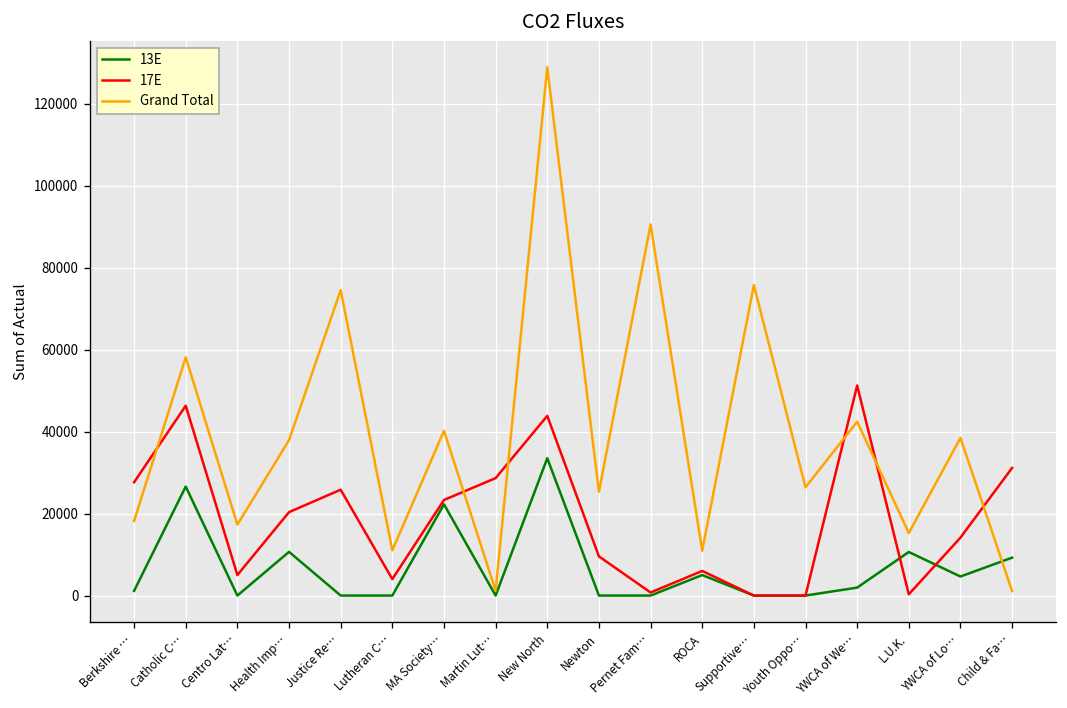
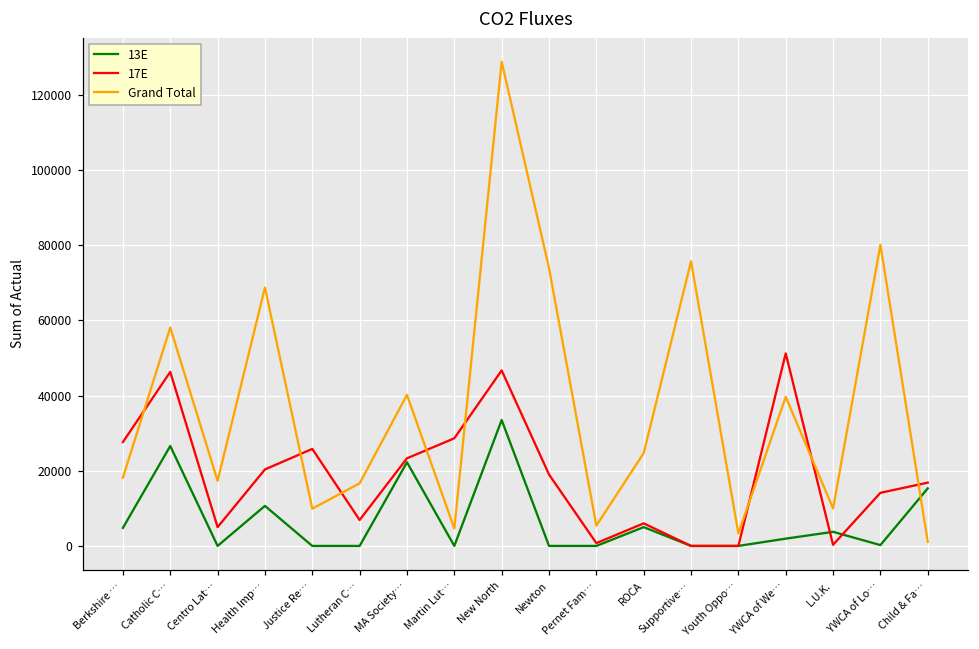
13E, Berkshire …: 1000 -> 5000
Grand Total, Health Imp…: 38000 -> 69000
Grand Total, Justice Re…: 74000 -> 10000
17E, Lutheran C…: 4000 -> 7000
Grand Total, Lutheran C…: 11000 -> 17000
Grand Total, Martin Lut…: 1000 -> 5000
17E, New North: 44000 -> 47000
17E, Newton: 10000 -> 19000
Grand Total, Newton: 25000 -> 74000
Grand Total, Pernet Fam…: 91000 -> 5000
Grand Total, ROCA: 11000 -> 25000
Grand Total, Youth Oppo…: 26000 -> 3000
Grand Total, YWCA of We…: 42000 -> 40000
13E, L.U.K.: 11000 -> 4000
Grand Total, L.U.K.: 15000 -> 10000
13E, YWCA of Lo…: 5000 -> 0
Grand Total, YWCA of Lo…: 38000 -> 80000
13E, Child & Fa…: 9000 -> 15000
17E, Child & Fa…: 31000 -> 17000
